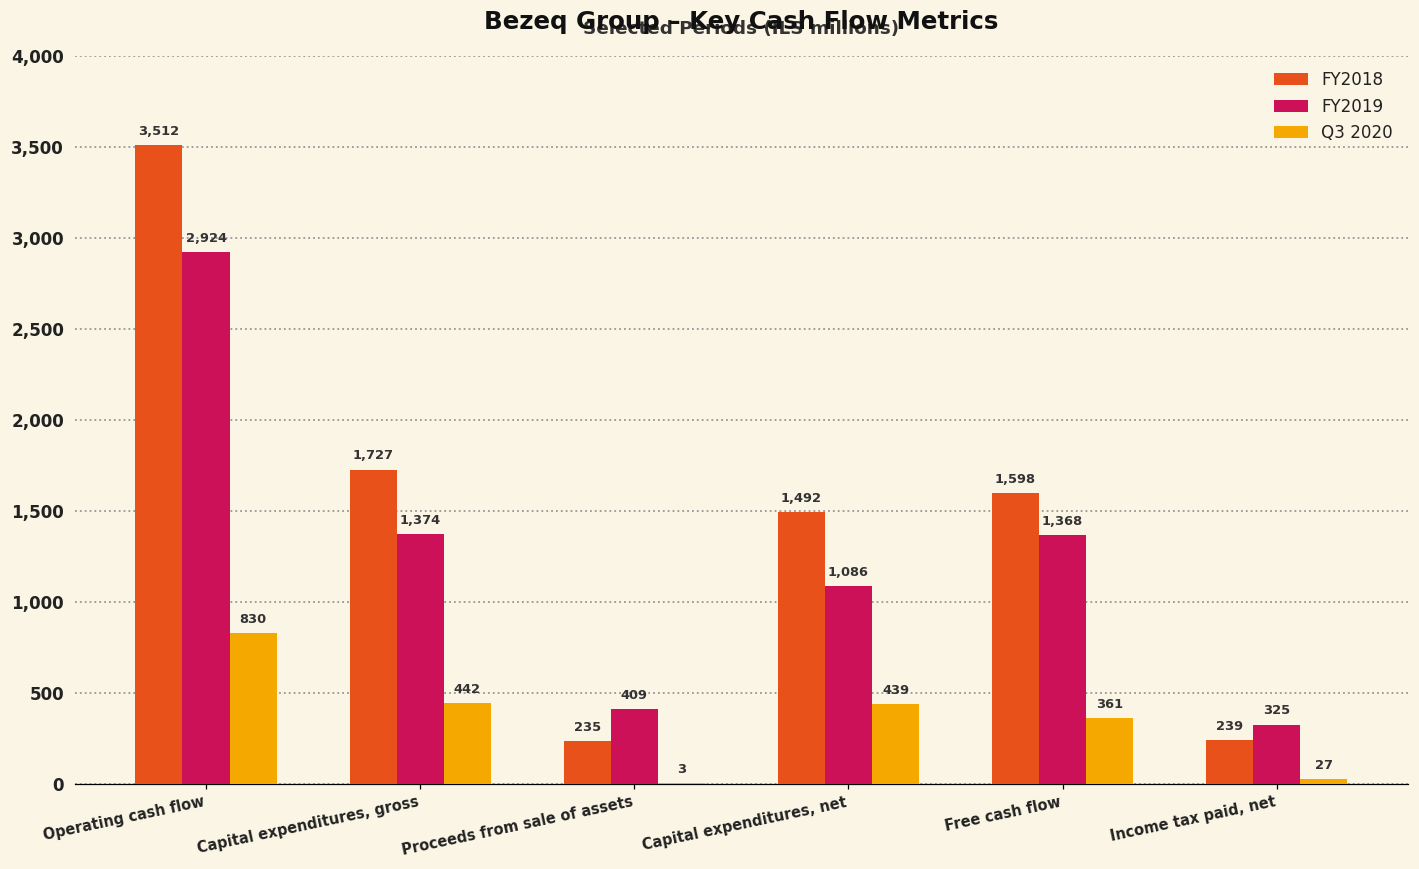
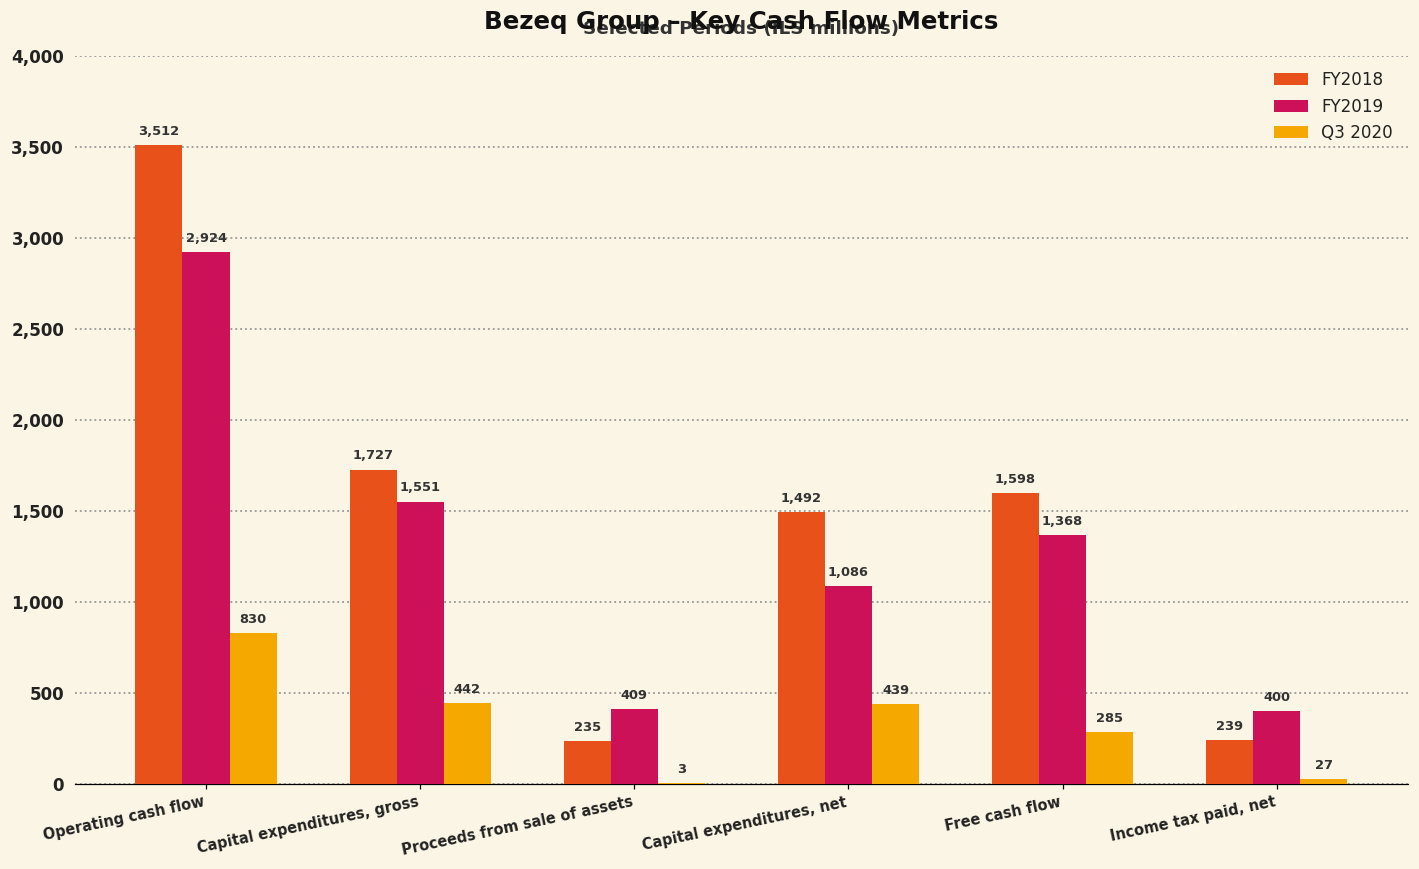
FY2019, Capital expenditures, gross: 1,374 -> 1,551
Q3 2020, Free cash flow: 361 -> 285
FY2019, Income tax paid, net: 325 -> 400
